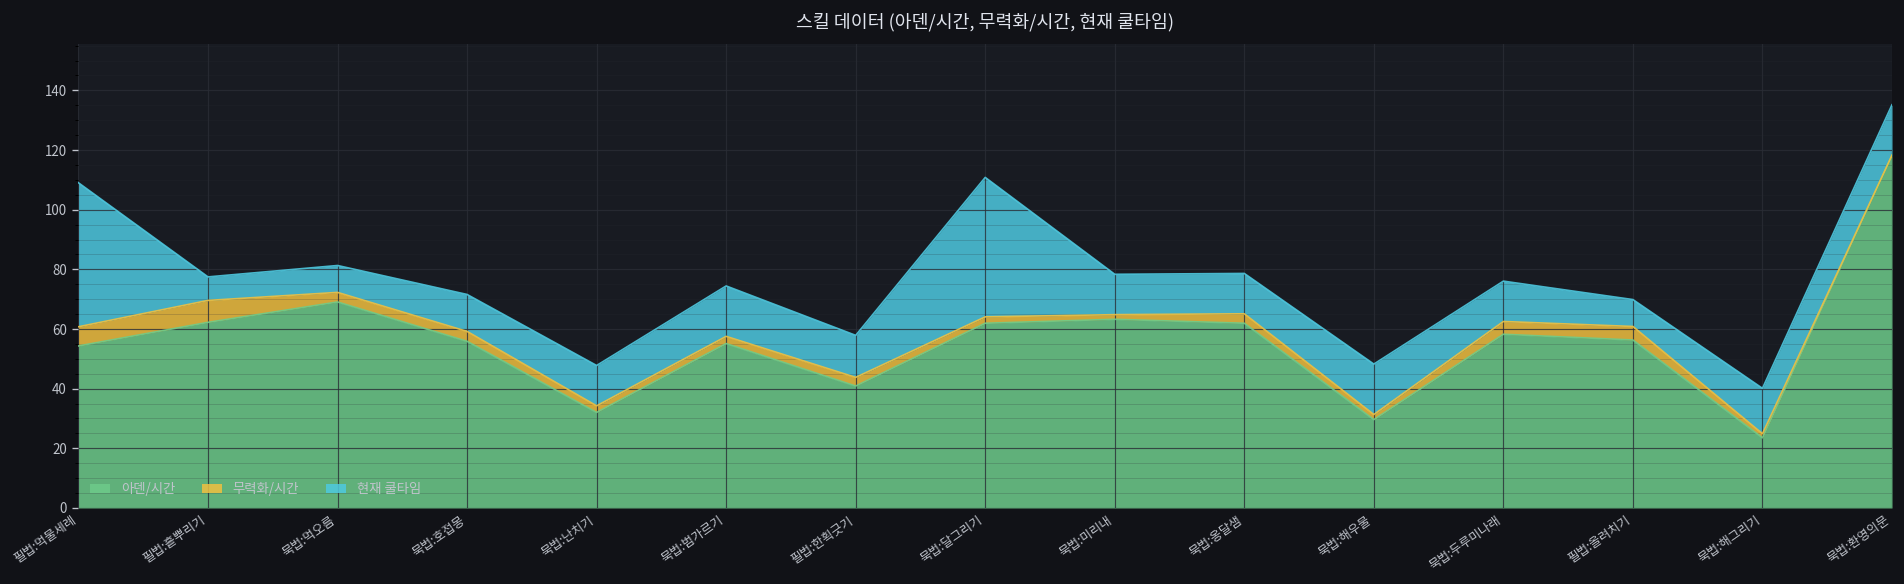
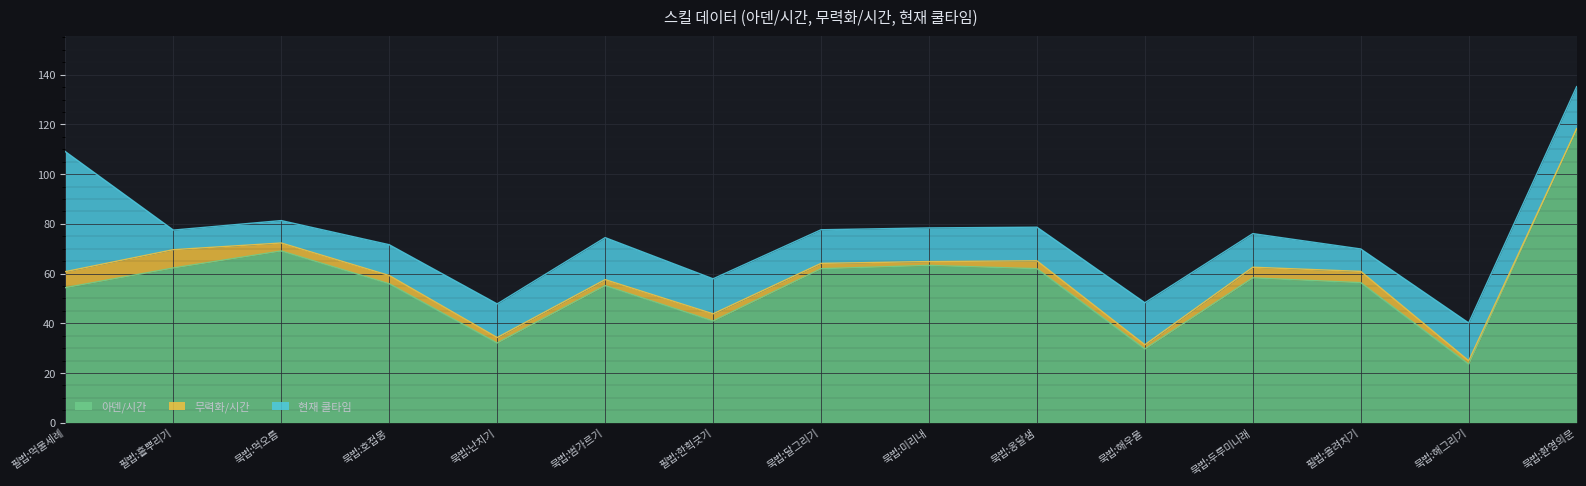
현재 쿨타임, 묵법:달그리기: 47 -> 14
